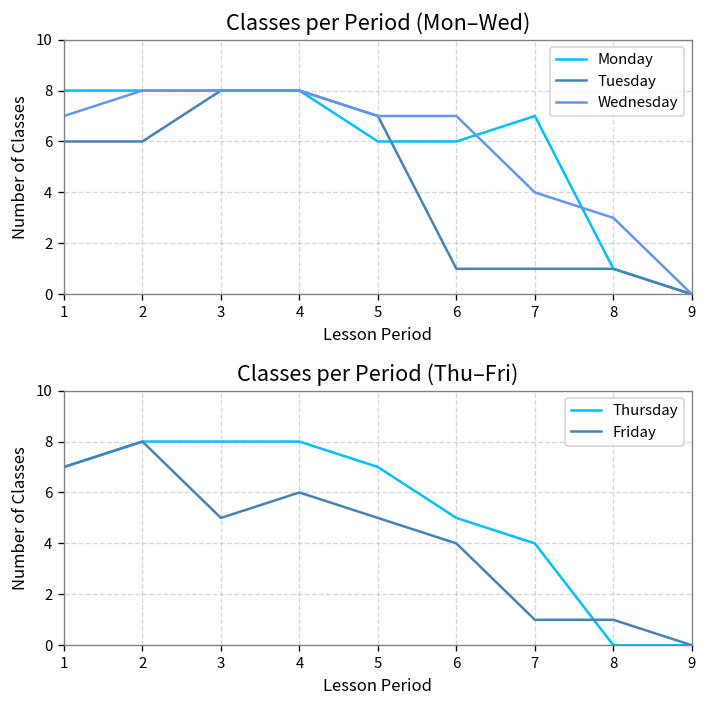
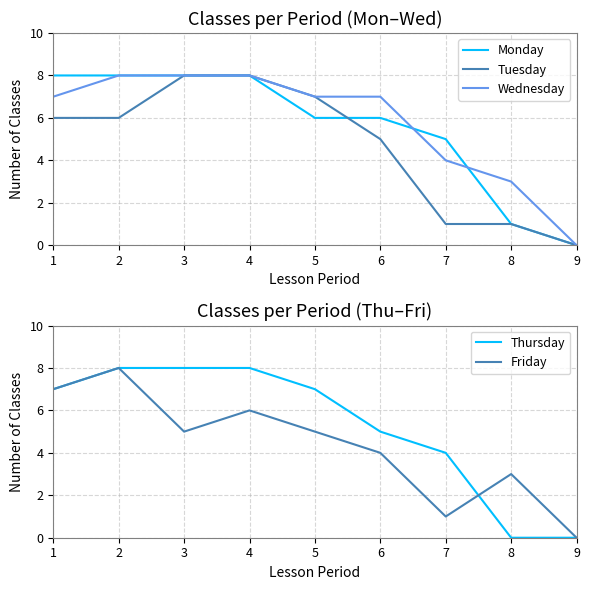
Classes per Period (Mon–Wed), Tuesday, 6: 1 -> 5
Classes per Period (Mon–Wed), Monday, 7: 7 -> 5
Classes per Period (Thu–Fri), Friday, 8: 1 -> 3
